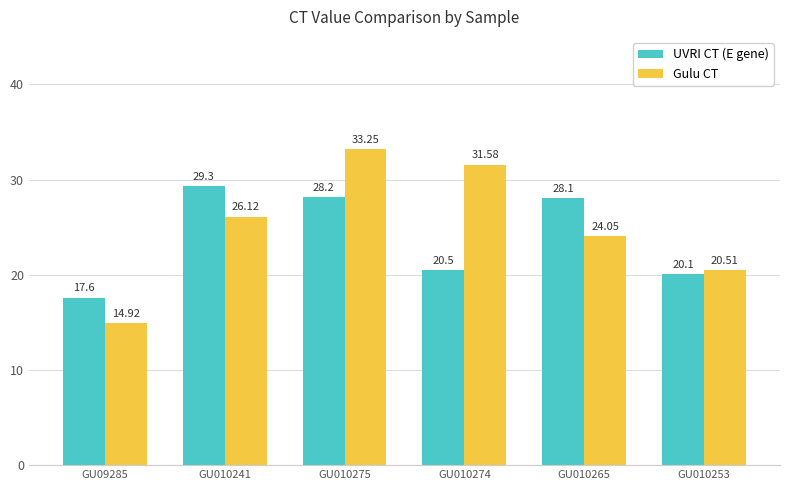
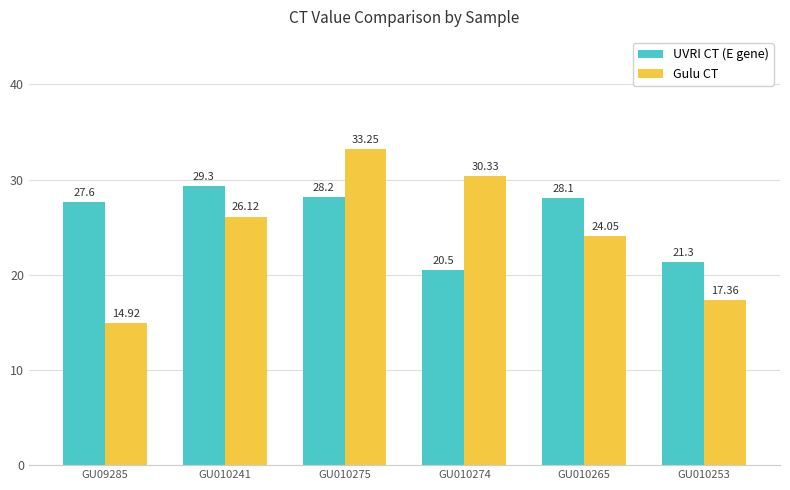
UVRI CT (E gene), GU09285: 17.6 -> 27.6
Gulu CT, GU010274: 31.58 -> 30.33
UVRI CT (E gene), GU010253: 20.1 -> 21.3
Gulu CT, GU010253: 20.51 -> 17.36
